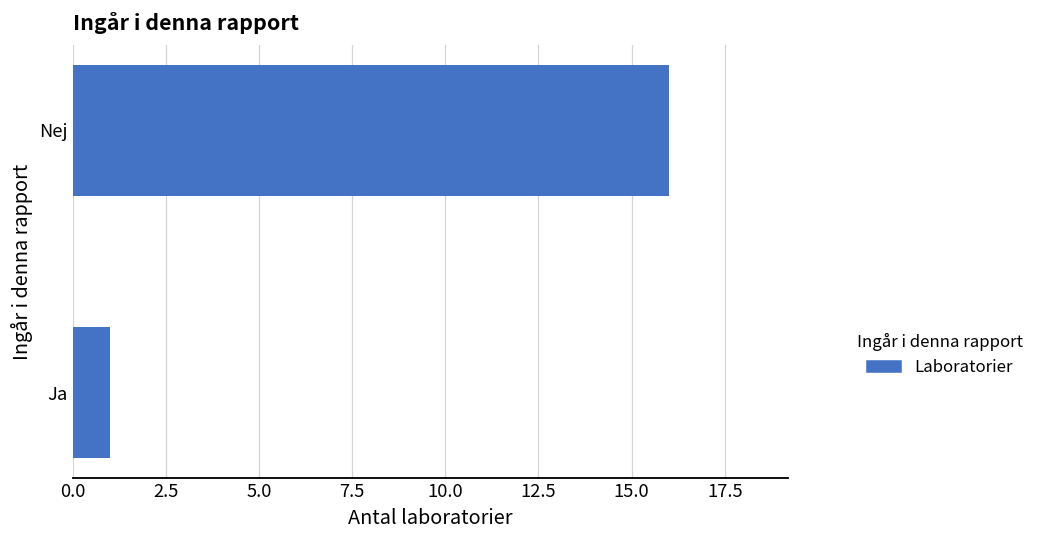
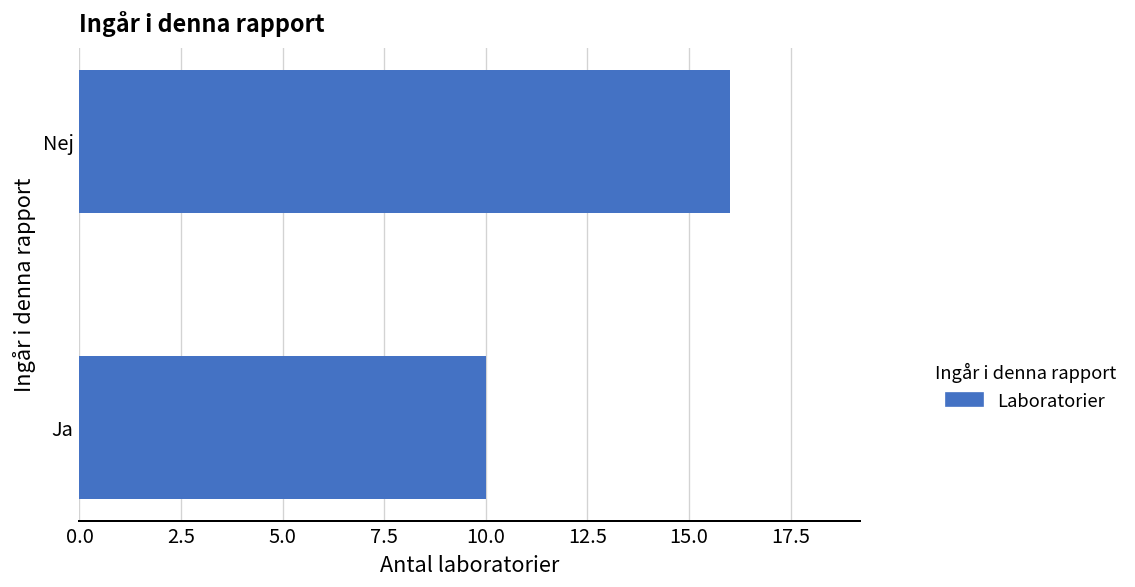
Ja: 1 -> 10
